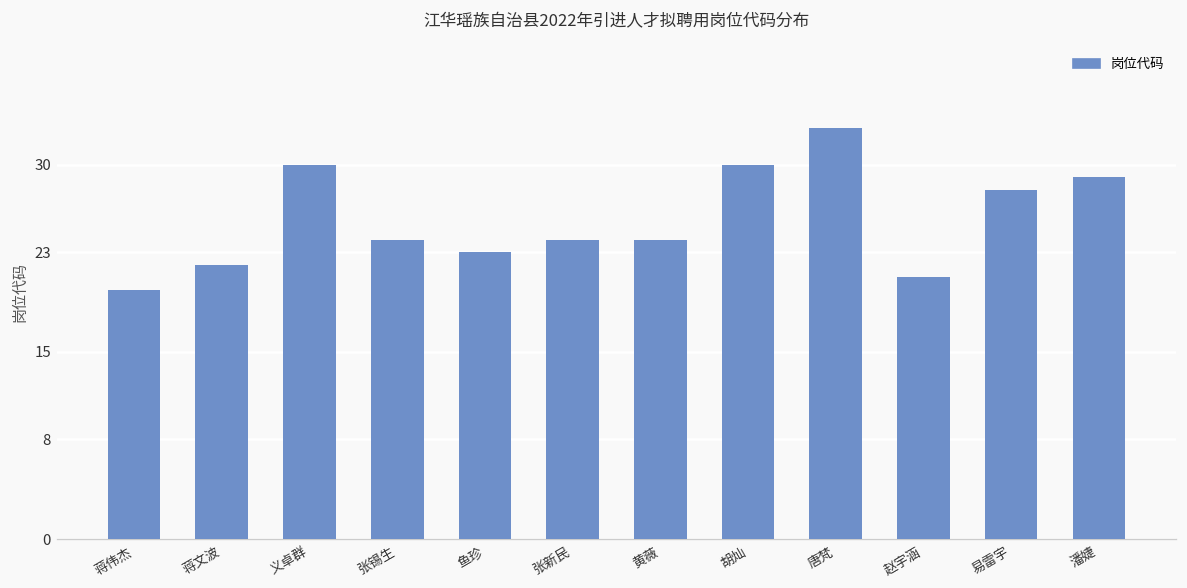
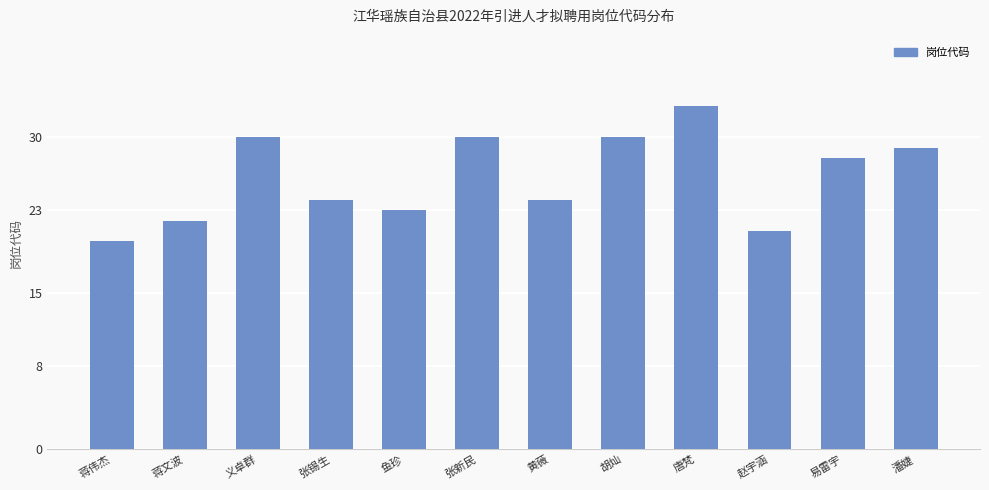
张新民: 24 -> 30
